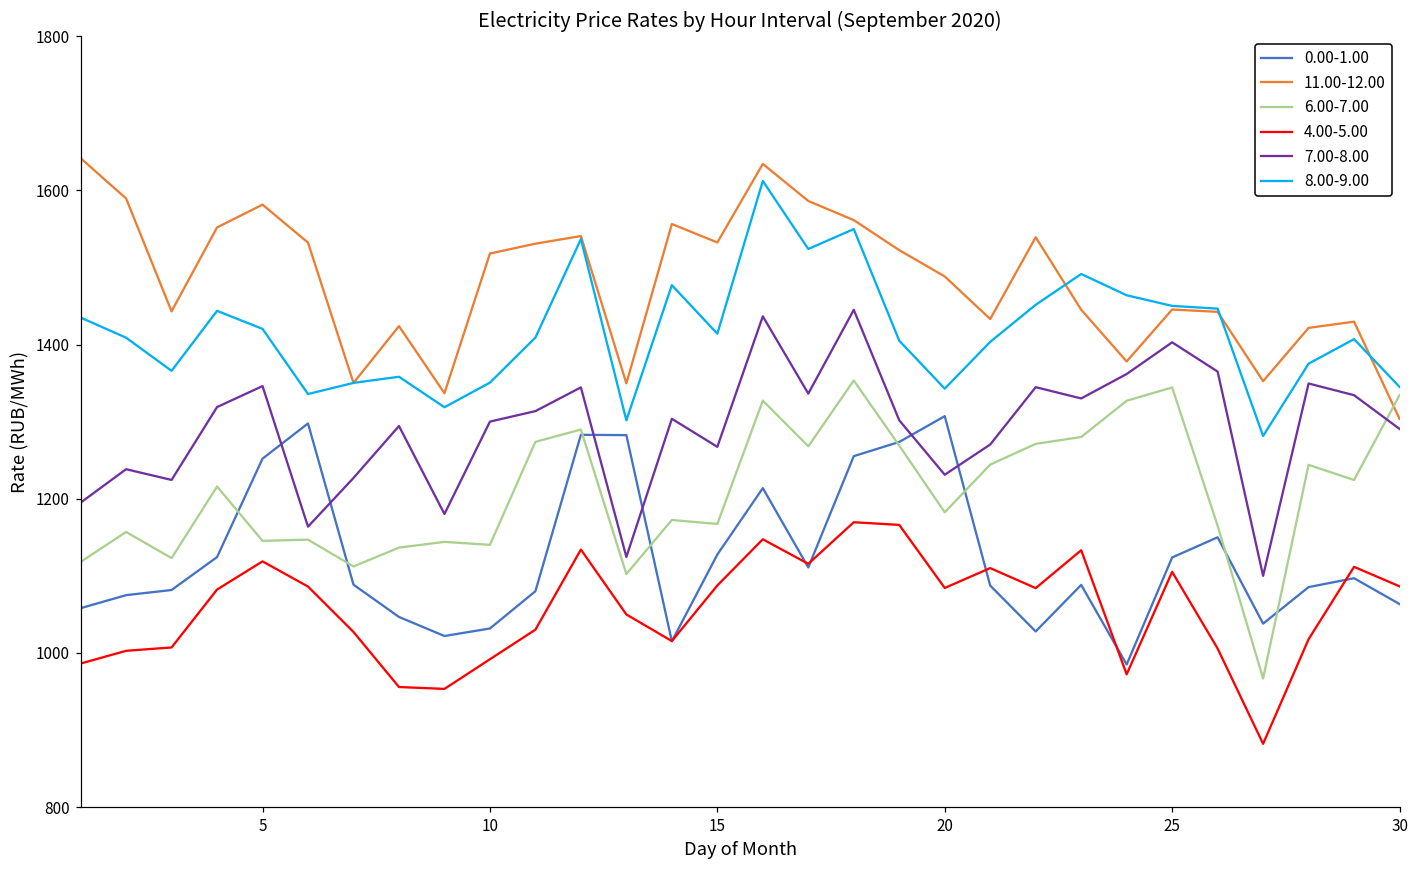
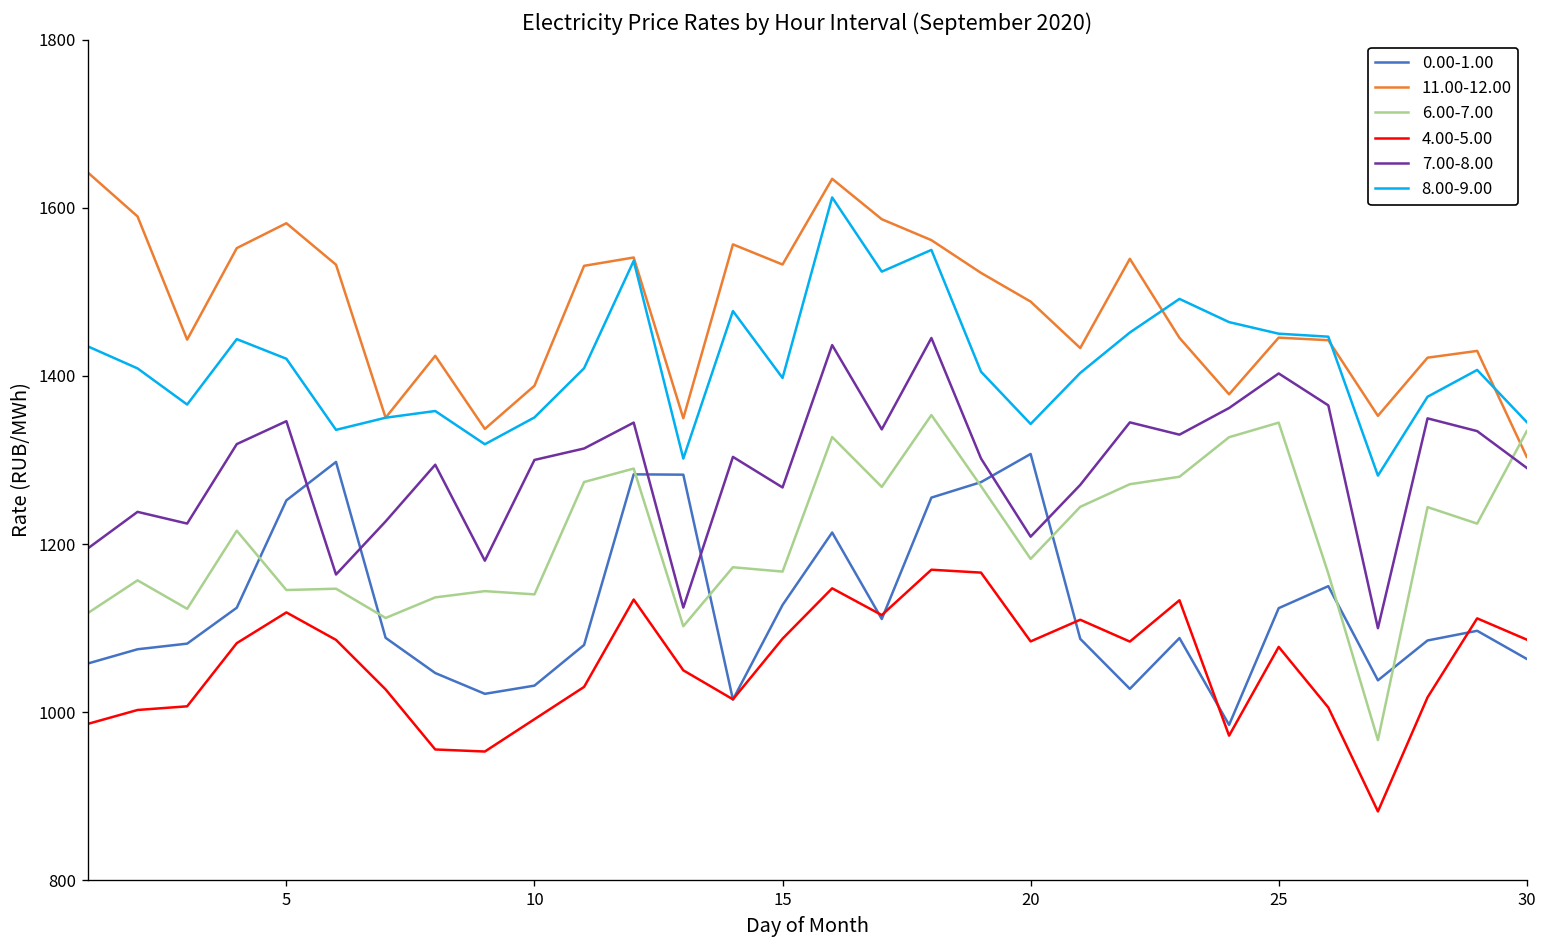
11.00-12.00, 10: 1520 -> 1390
8.00-9.00, 15: 1410 -> 1400
7.00-8.00, 20: 1230 -> 1210
4.00-5.00, 25: 1110 -> 1080
